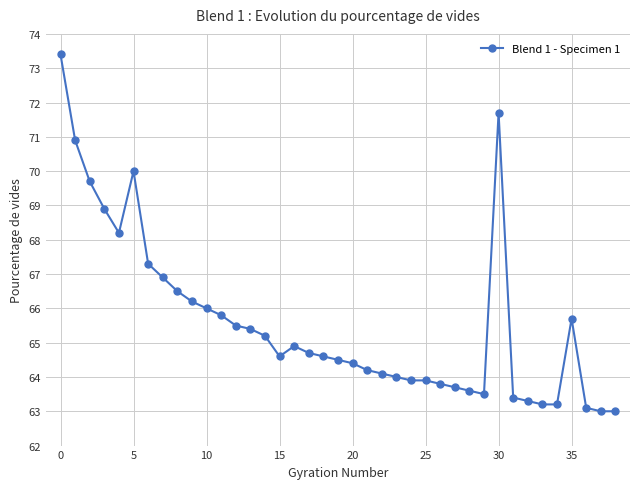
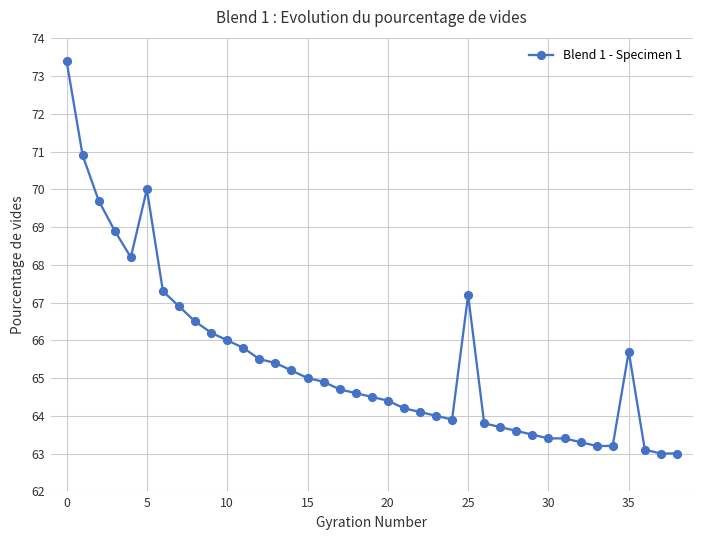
15: 64.6 -> 65.0
25: 63.9 -> 67.2
30: 71.7 -> 63.4
